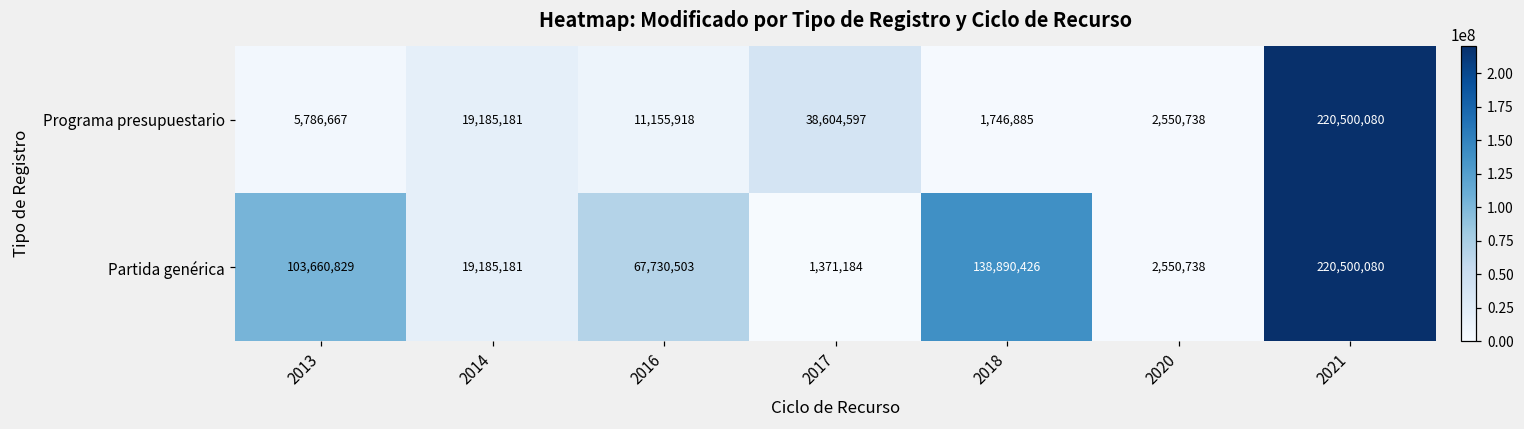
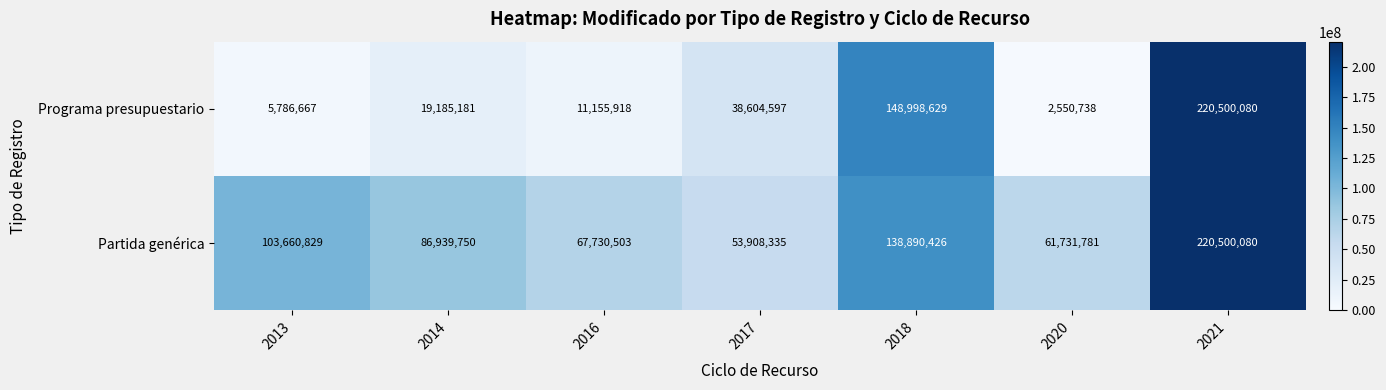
Programa presupuestario, 2018: 1,746,885 -> 148,998,629
Partida genérica, 2014: 19,185,181 -> 86,939,750
Partida genérica, 2017: 1,371,184 -> 53,908,335
Partida genérica, 2020: 2,550,738 -> 61,731,781
